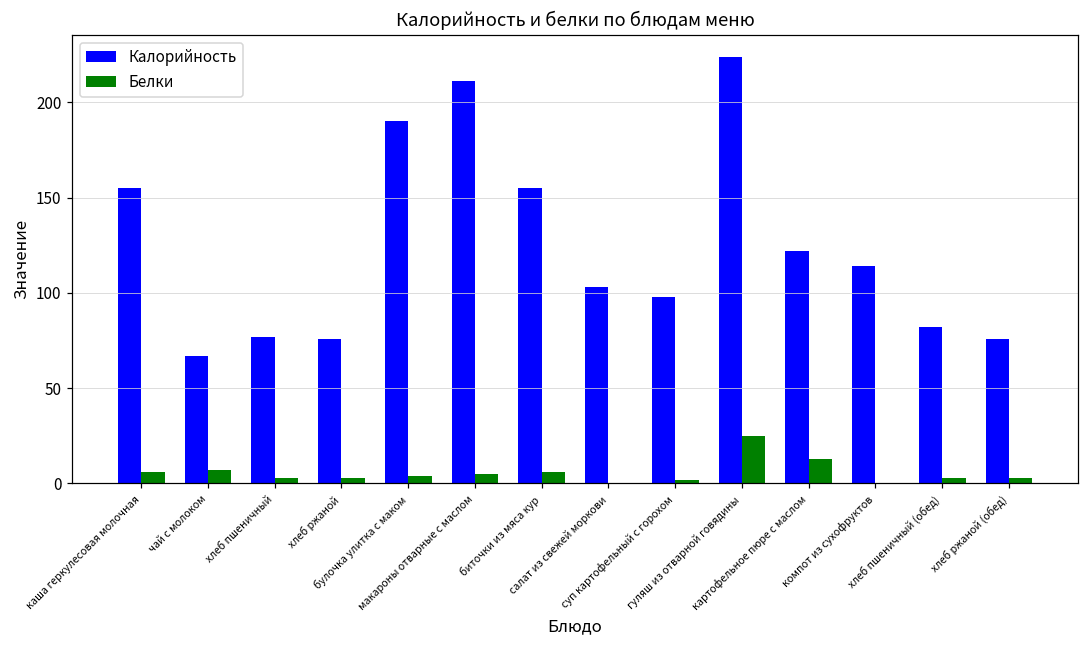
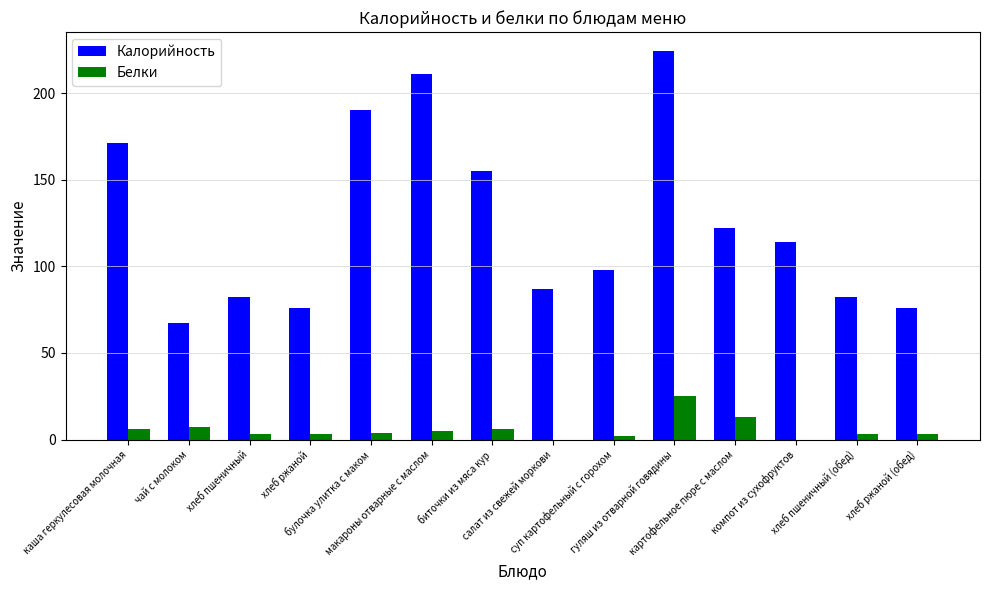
Калорийность, каша геркулесовая молочная: 155 -> 171
Калорийность, хлеб пшеничный: 77 -> 82
Калорийность, салат из свежей моркови: 103 -> 87
